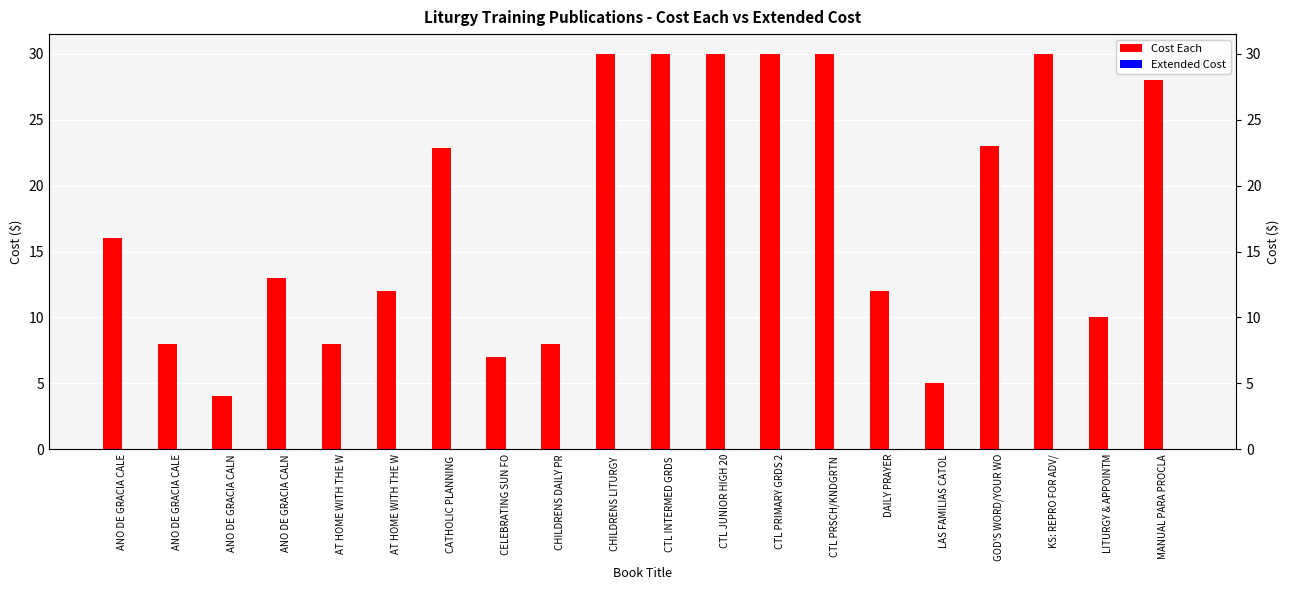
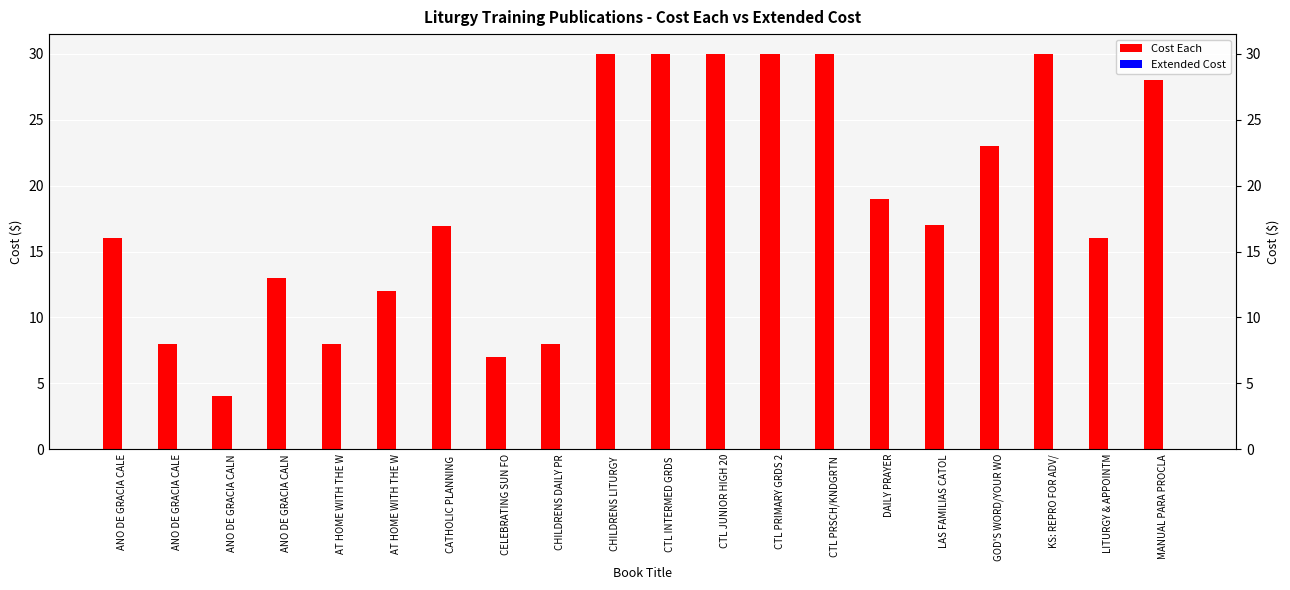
Cost Each, CATHOLIC PLANNING: 22.9 -> 17.0
Cost Each, DAILY PRAYER: 12 -> 19
Cost Each, LAS FAMILIAS CATOL: 5 -> 17
Cost Each, LITURGY & APPOINTM: 10 -> 16
